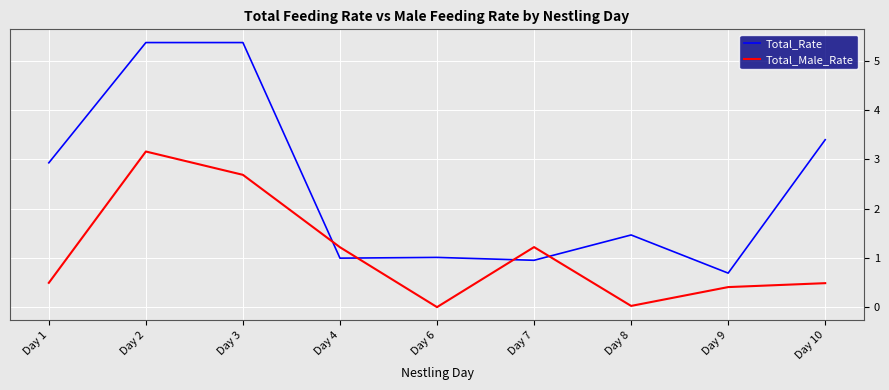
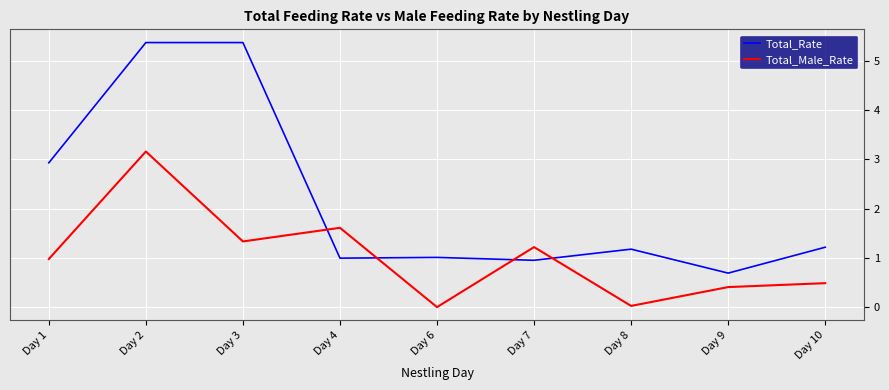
Total_Male_Rate, Day 1: 0.5 -> 1.0
Total_Male_Rate, Day 3: 2.7 -> 1.3
Total_Male_Rate, Day 4: 1.2 -> 1.6
Total_Rate, Day 8: 1.5 -> 1.2
Total_Rate, Day 10: 3.4 -> 1.2
